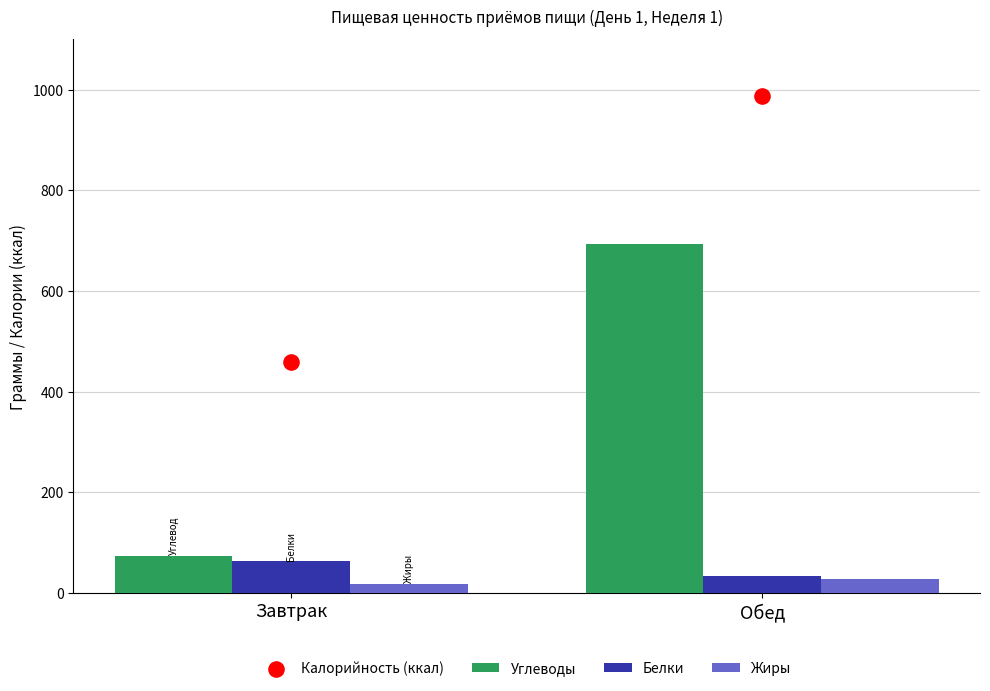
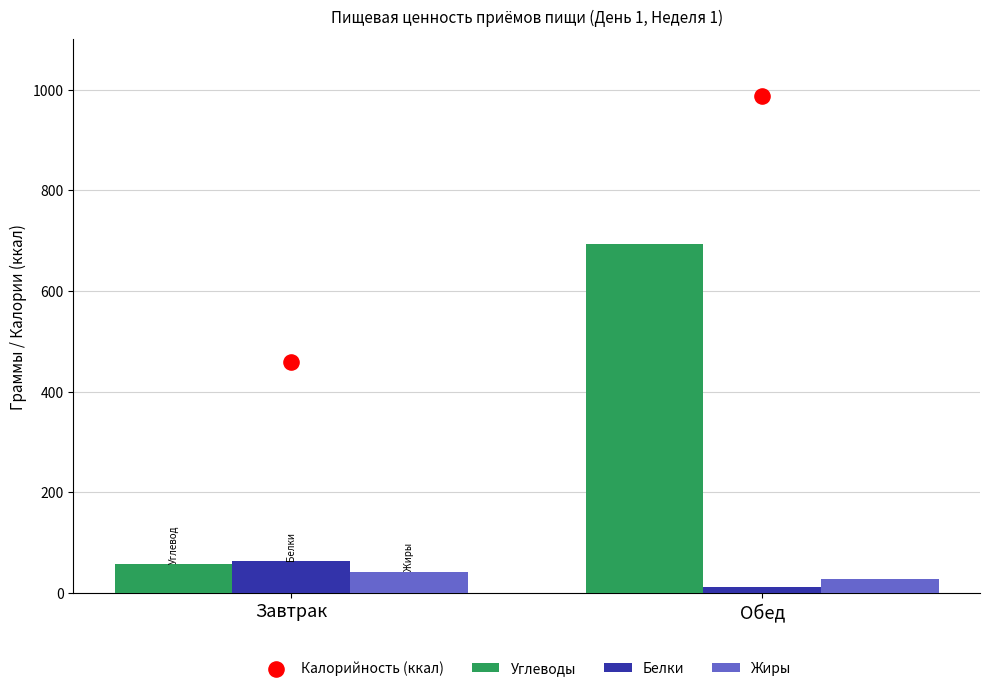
Углеводы, Завтрак: 70 -> 60
Жиры, Завтрак: 20 -> 40
Белки, Обед: 30 -> 10
